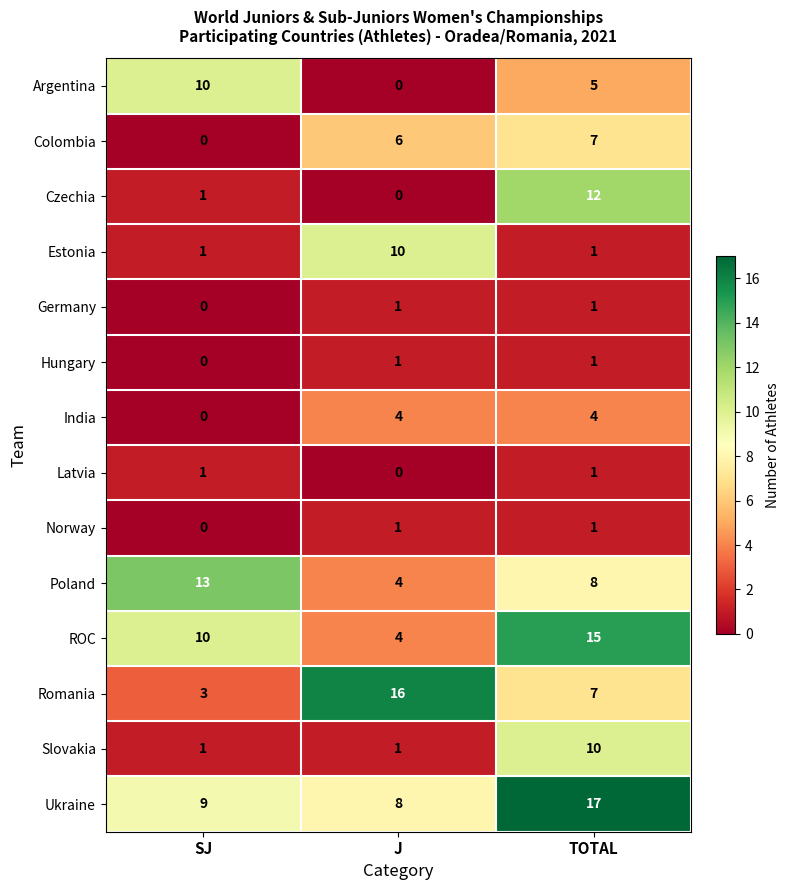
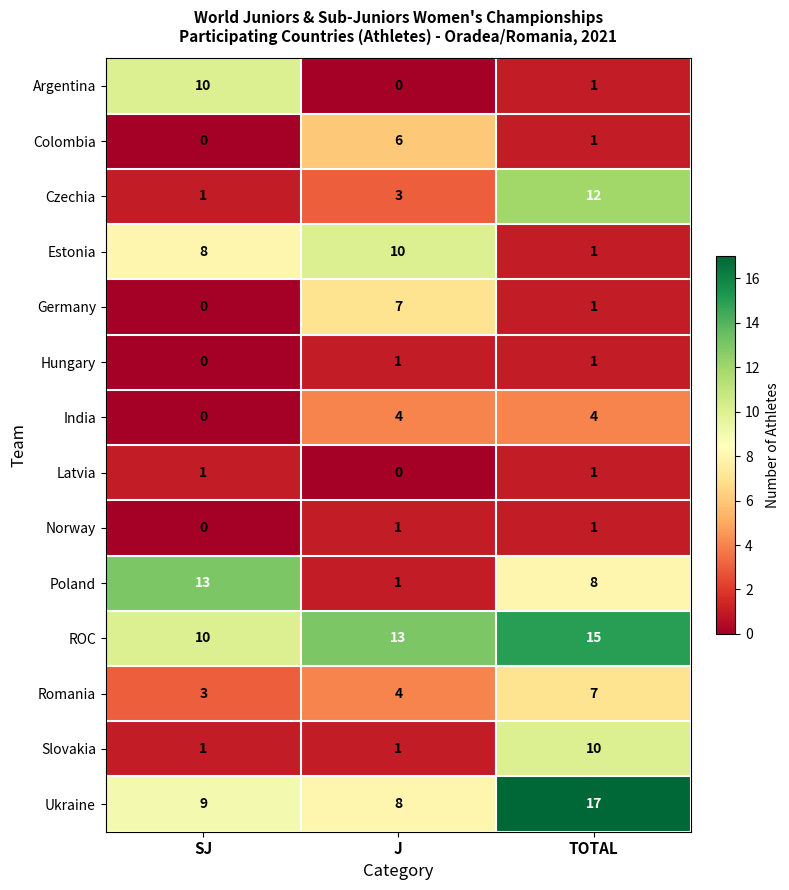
Argentina, TOTAL: 5 -> 1
Colombia, TOTAL: 7 -> 1
Czechia, J: 0 -> 3
Estonia, SJ: 1 -> 8
Germany, J: 1 -> 7
Poland, J: 4 -> 1
ROC, J: 4 -> 13
Romania, J: 16 -> 4
